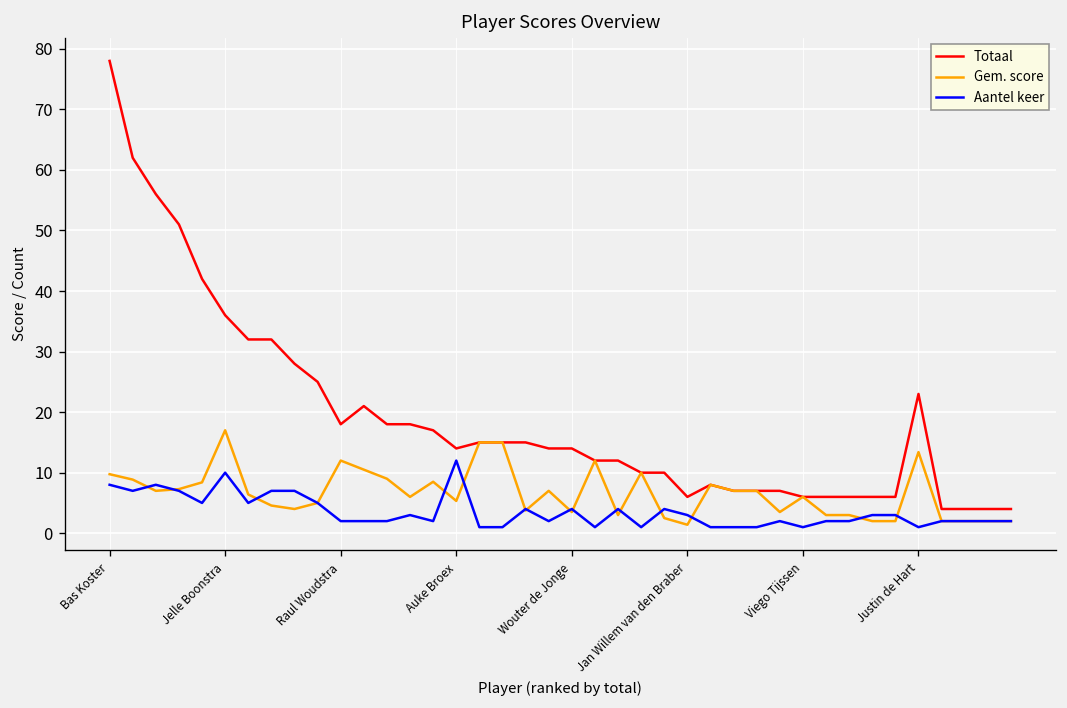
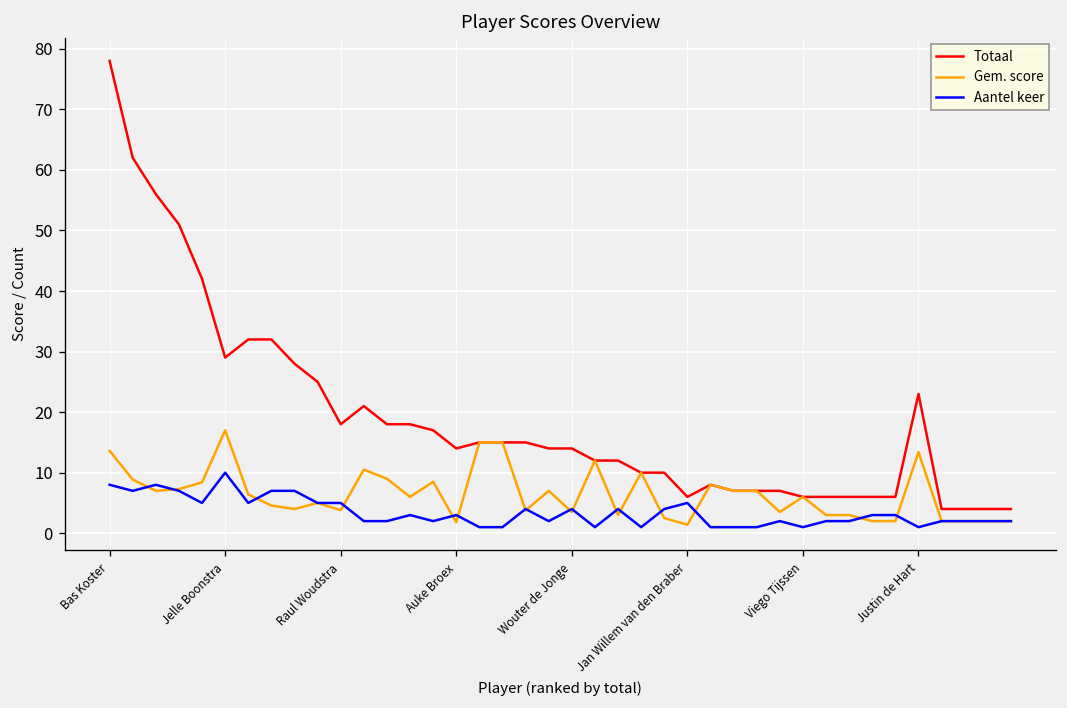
Gem. score, Bas Koster: 10 -> 14
Totaal, Jelle Boonstra: 36 -> 29
Gem. score, Raul Woudstra: 12 -> 4
Aantel keer, Raul Woudstra: 2 -> 5
Gem. score, Auke Broex: 5 -> 2
Aantel keer, Auke Broex: 12 -> 3
Aantel keer, Jan Willem van den Braber: 3 -> 5
